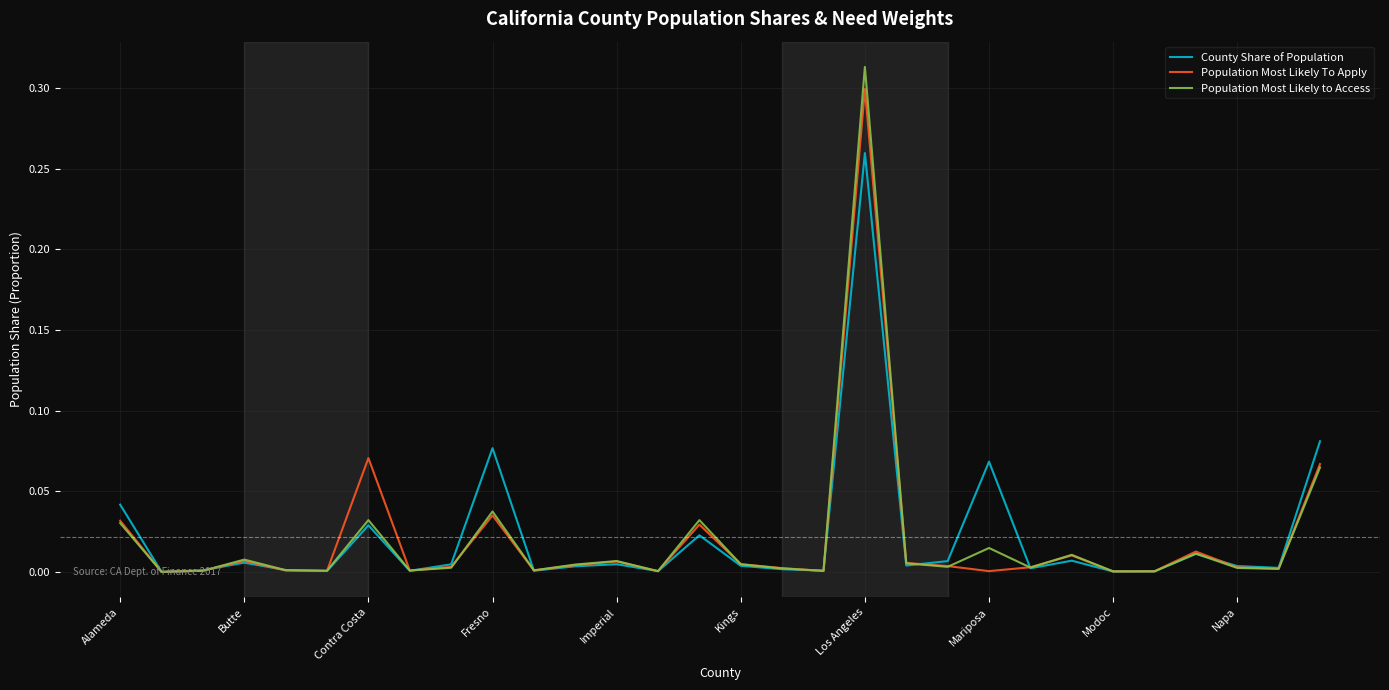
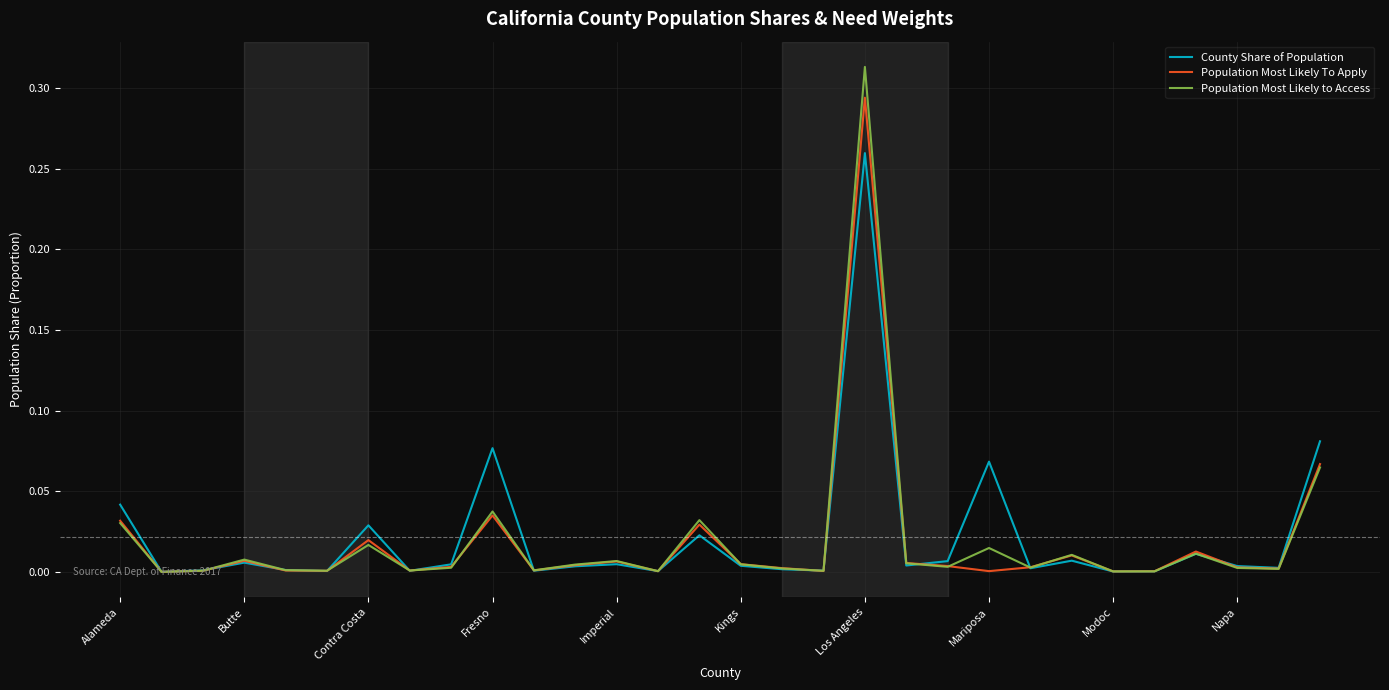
Population Most Likely To Apply, Contra Costa: 0.071 -> 0.020
Population Most Likely to Access, Contra Costa: 0.032 -> 0.017
Population Most Likely To Apply, Los Angeles: 0.299 -> 0.294
